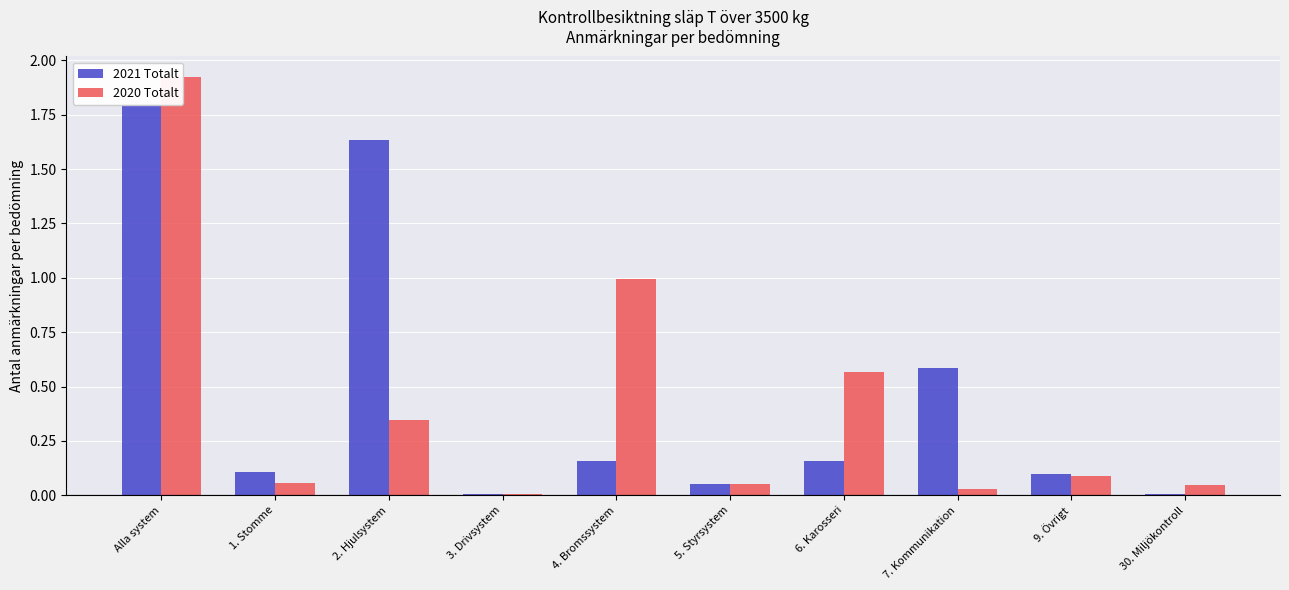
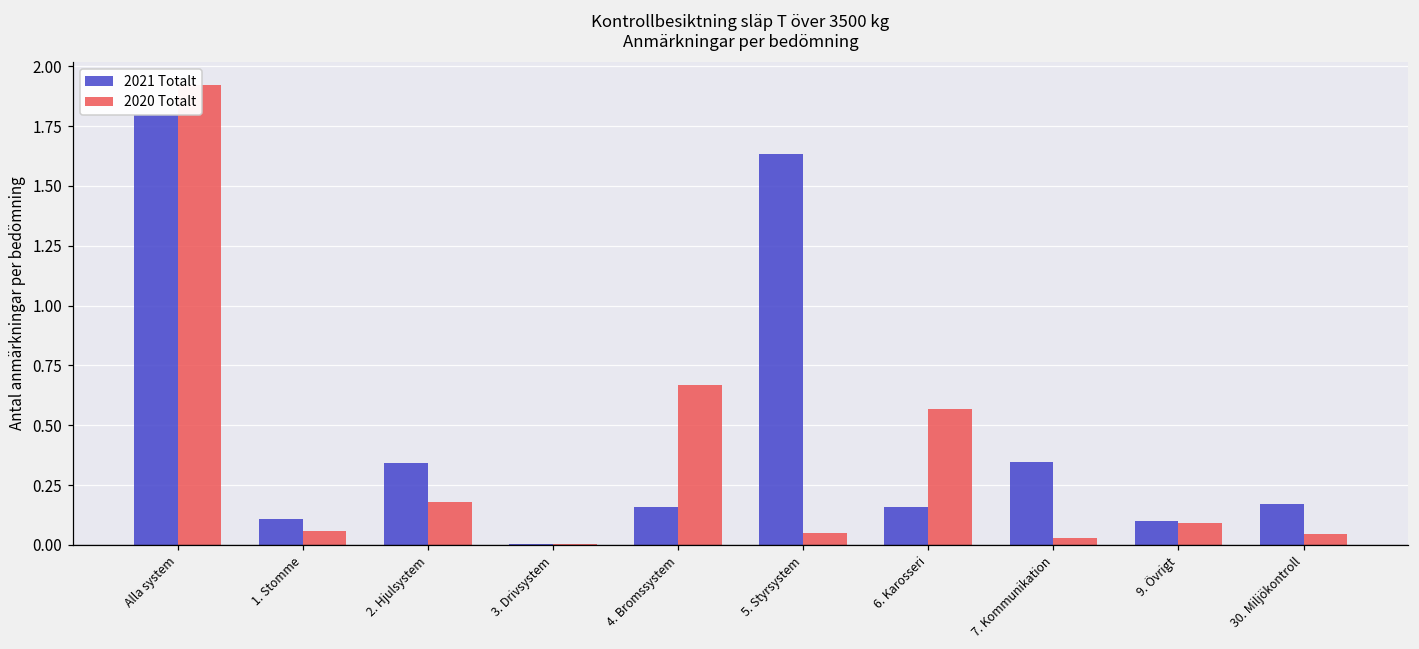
2021 Totalt, 2. Hjulsystem: 1.64 -> 0.34
2020 Totalt, 2. Hjulsystem: 0.35 -> 0.18
2020 Totalt, 4. Bromssystem: 1.00 -> 0.67
2021 Totalt, 5. Styrsystem: 0.05 -> 1.64
2021 Totalt, 7. Kommunikation: 0.58 -> 0.35
2021 Totalt, 30. Miljökontroll: 0.01 -> 0.17
